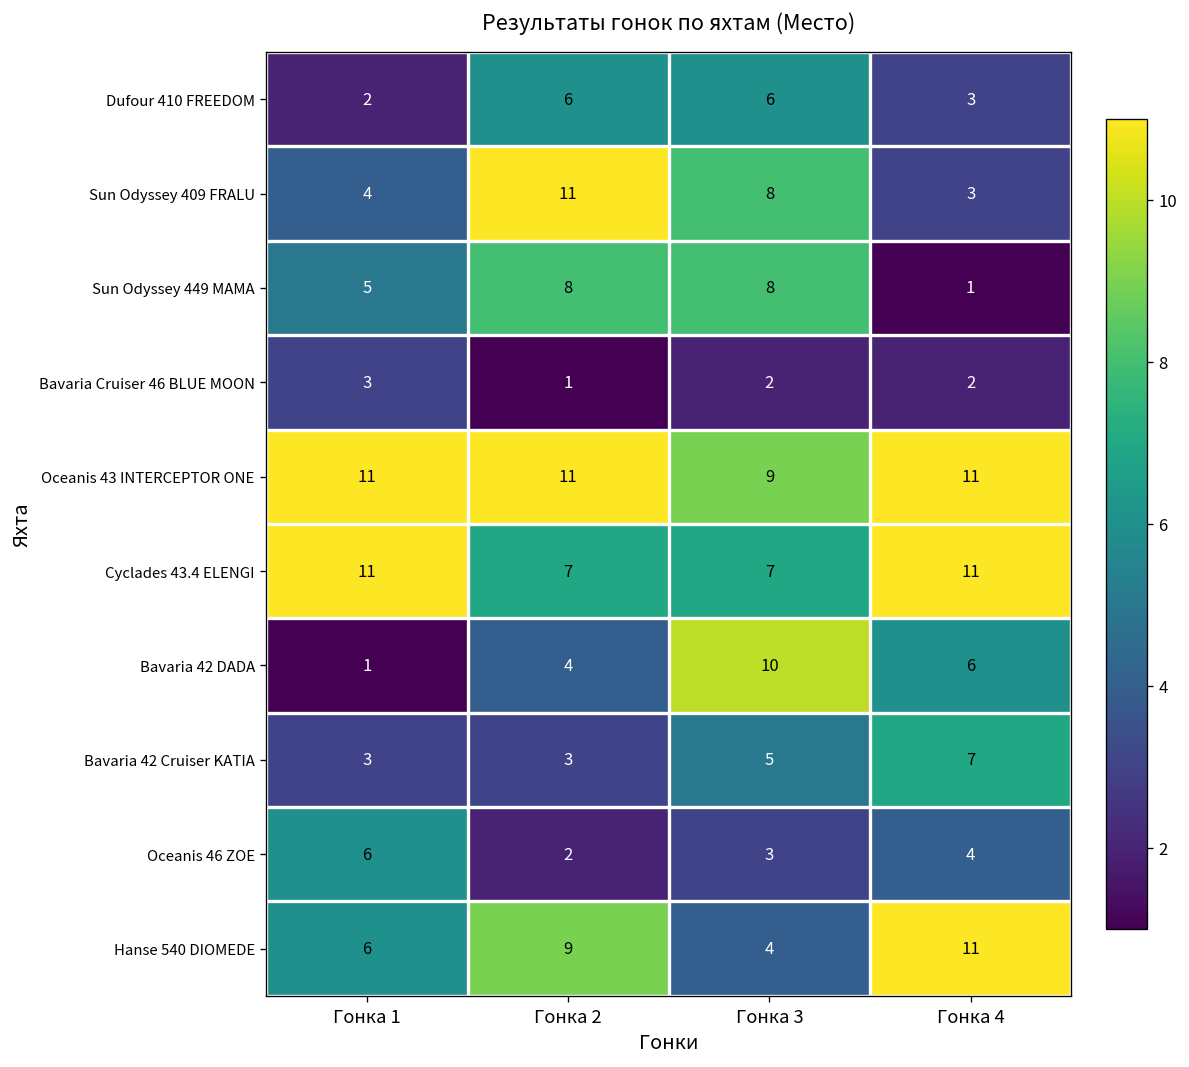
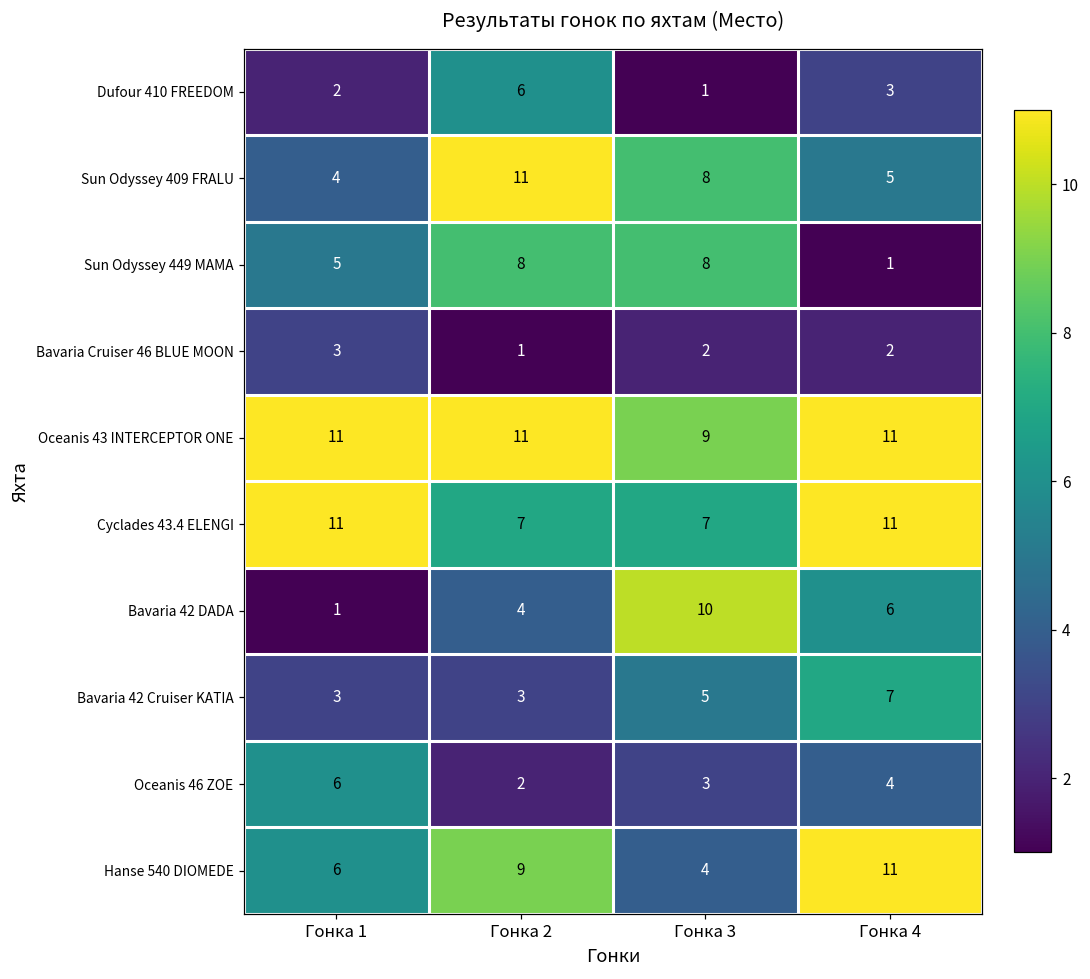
Dufour 410 FREEDOM, Гонка 3: 6 -> 1
Sun Odyssey 409 FRALU, Гонка 4: 3 -> 5
